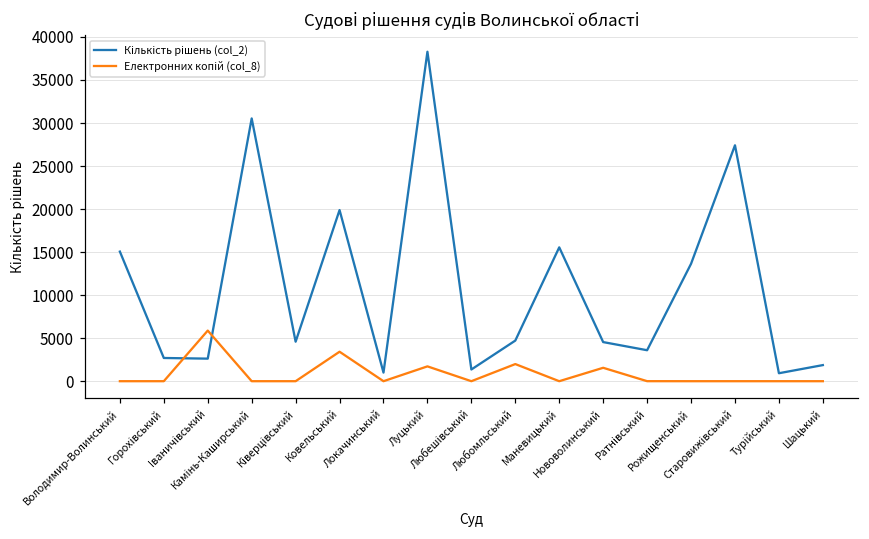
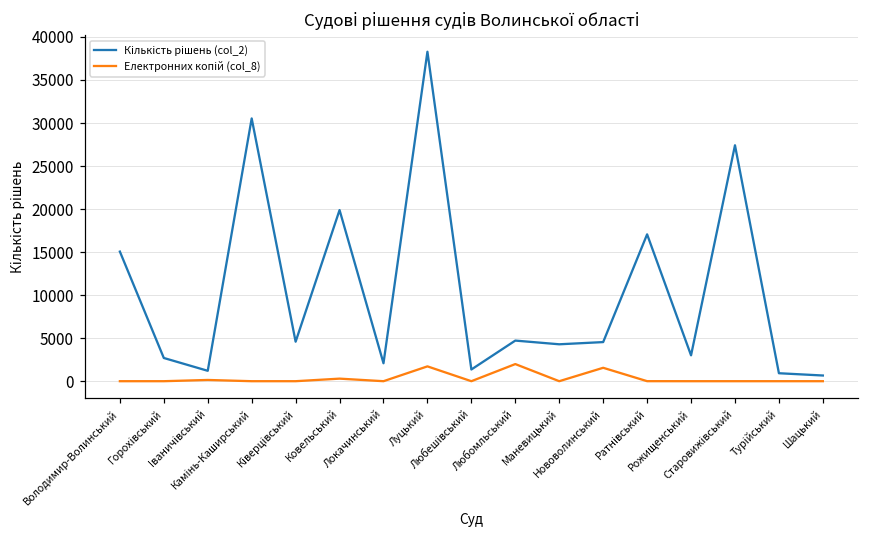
Кількість рішень (col_2), Іваничівський: 3000 -> 1000
Електронних копій (col_8), Іваничівський: 6000 -> 0
Електронних копій (col_8), Ковельський: 3000 -> 0
Кількість рішень (col_2), Локачинський: 1000 -> 2000
Кількість рішень (col_2), Маневицький: 16000 -> 4000
Кількість рішень (col_2), Ратнівський: 4000 -> 17000
Кількість рішень (col_2), Рожищенський: 14000 -> 3000
Кількість рішень (col_2), Шацький: 2000 -> 1000
